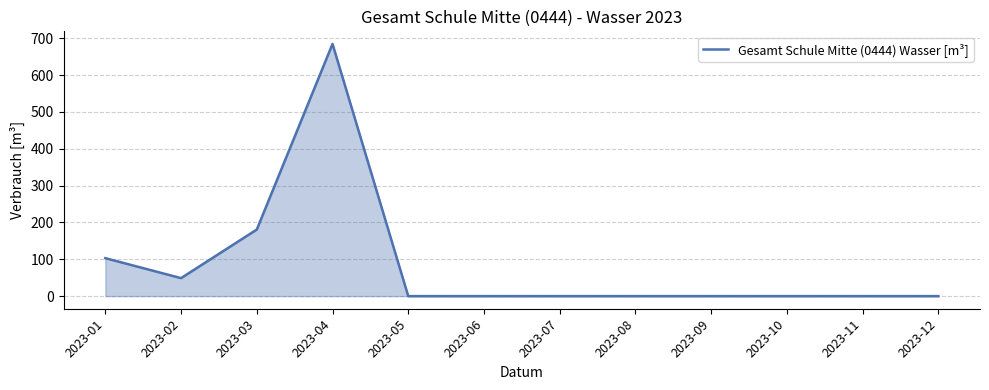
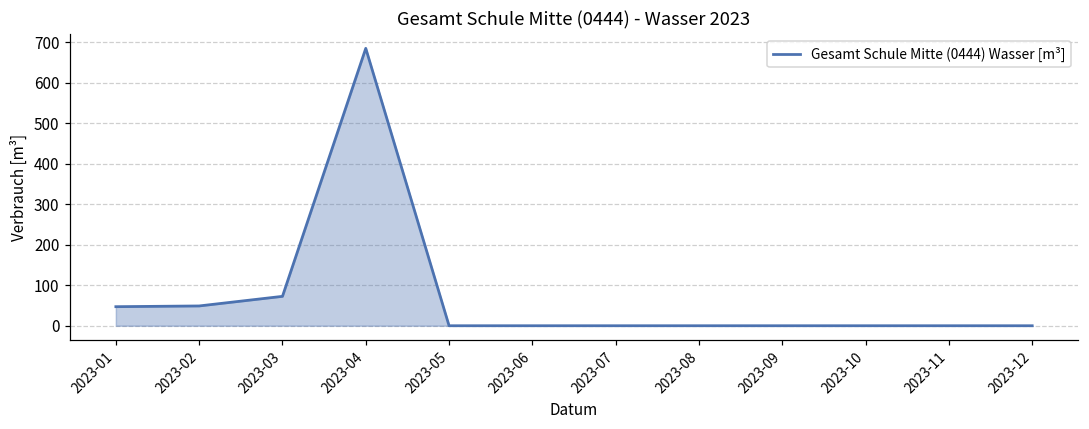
2023-01: 100 -> 50
2023-03: 180 -> 70
